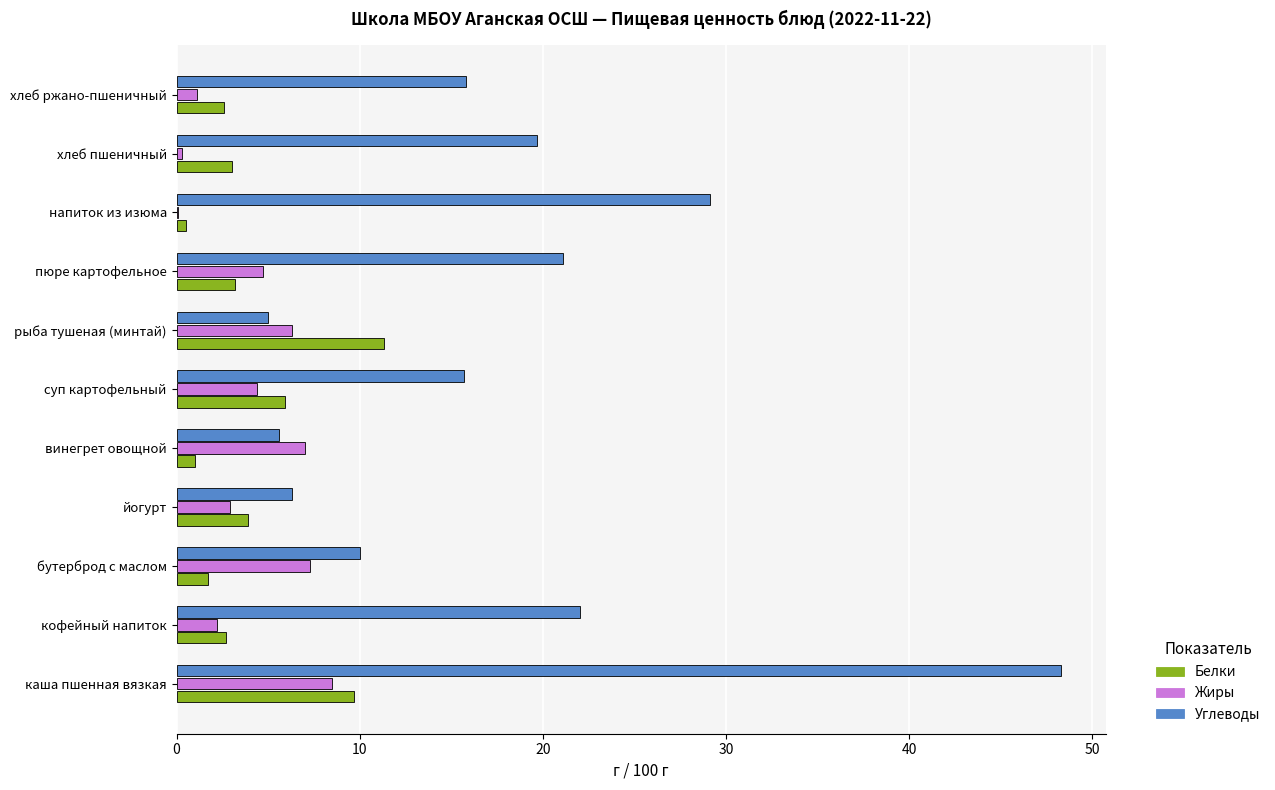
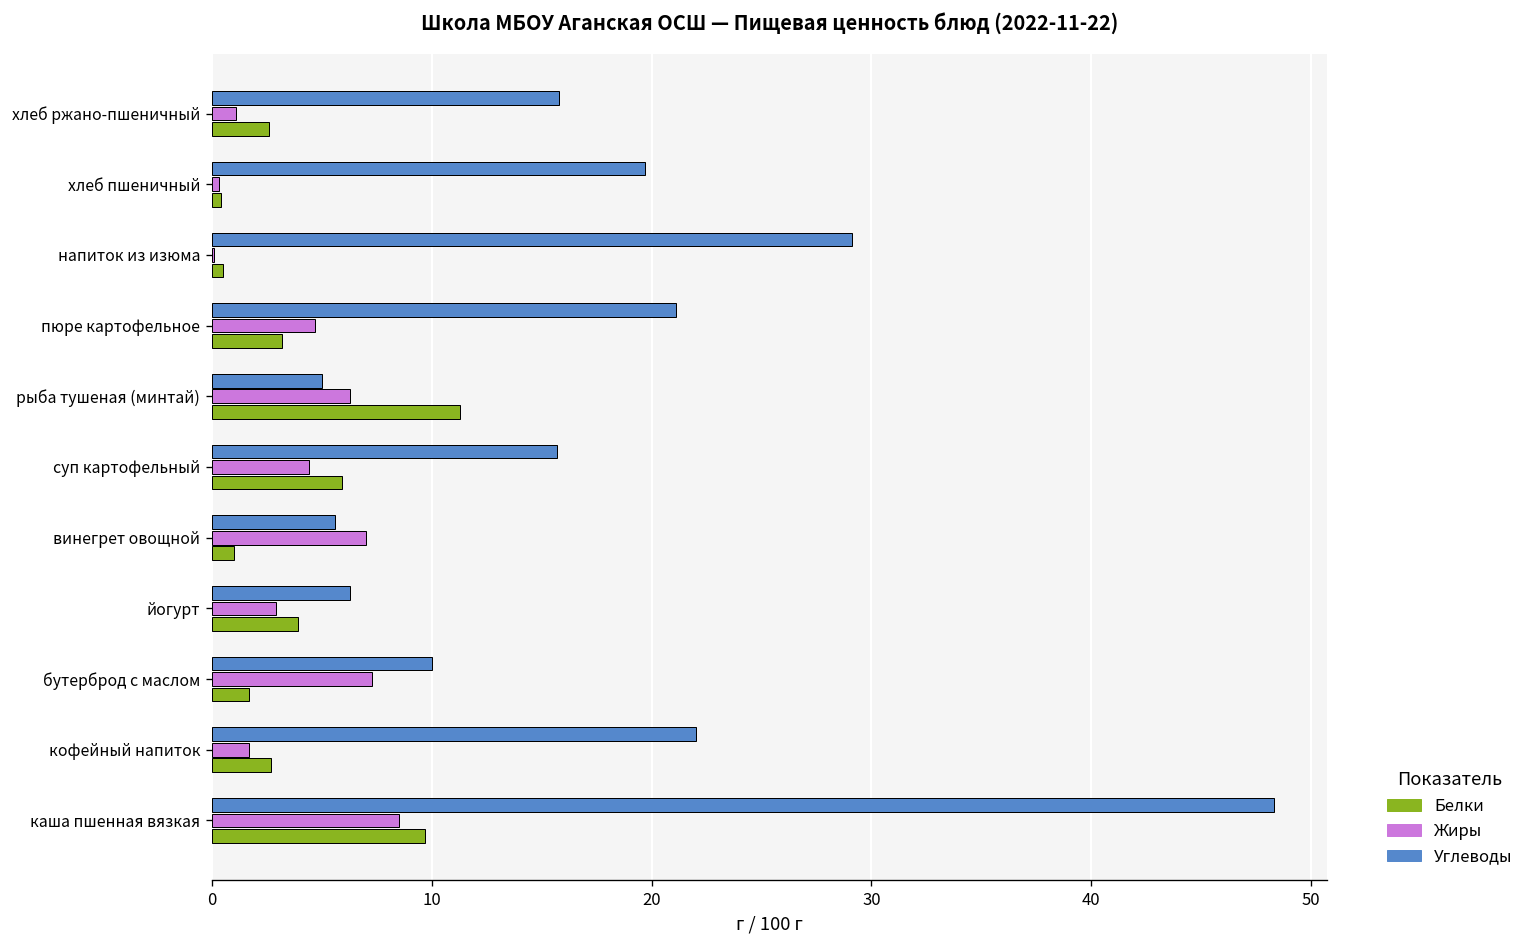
Белки, хлеб пшеничный: 3.0 -> 0.4
Жиры, кофейный напиток: 2.2 -> 1.7
